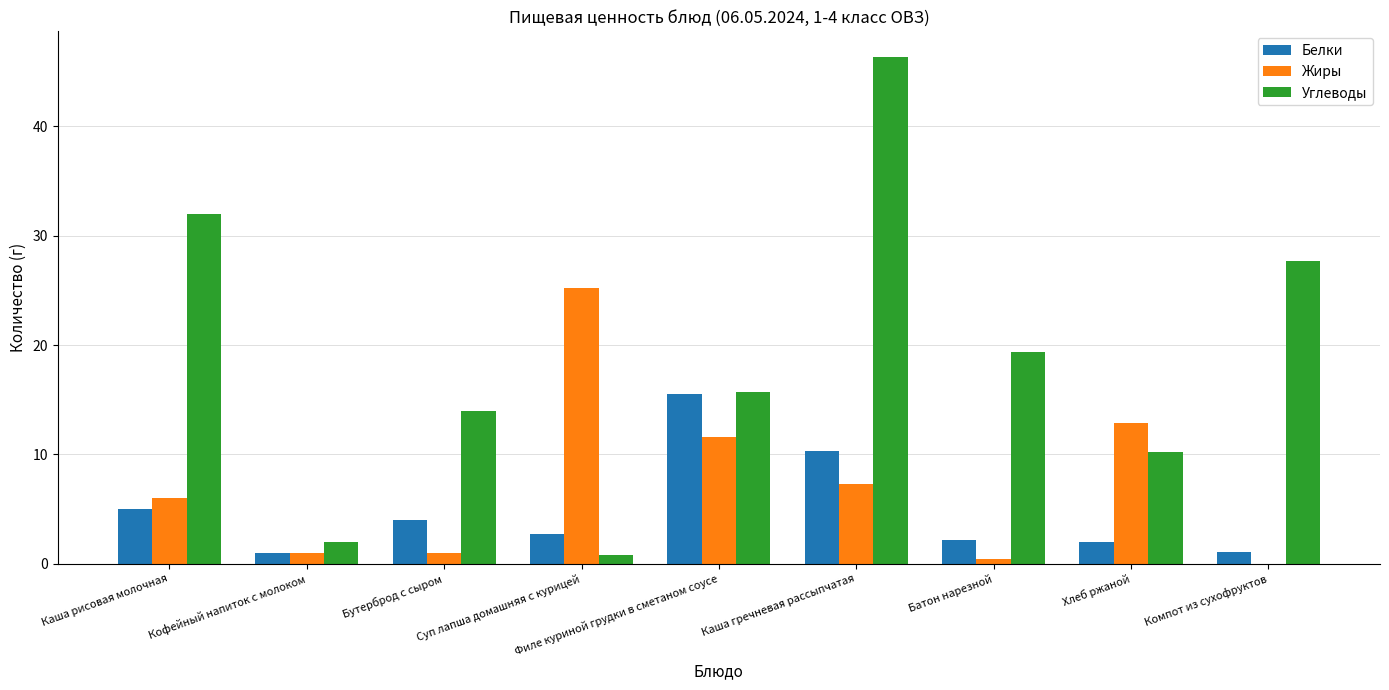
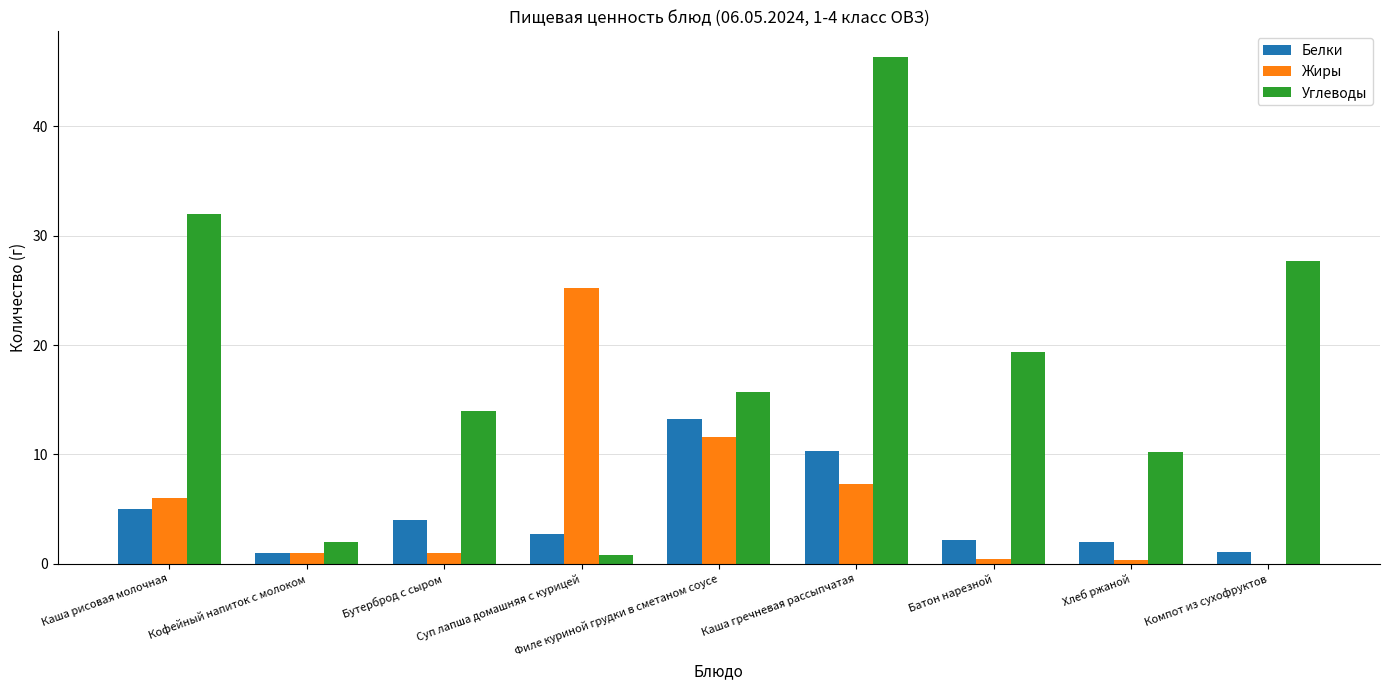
Белки, Филе куриной грудки в сметаном соусе: 15.6 -> 13.2
Жиры, Хлеб ржаной: 12.9 -> 0.4
